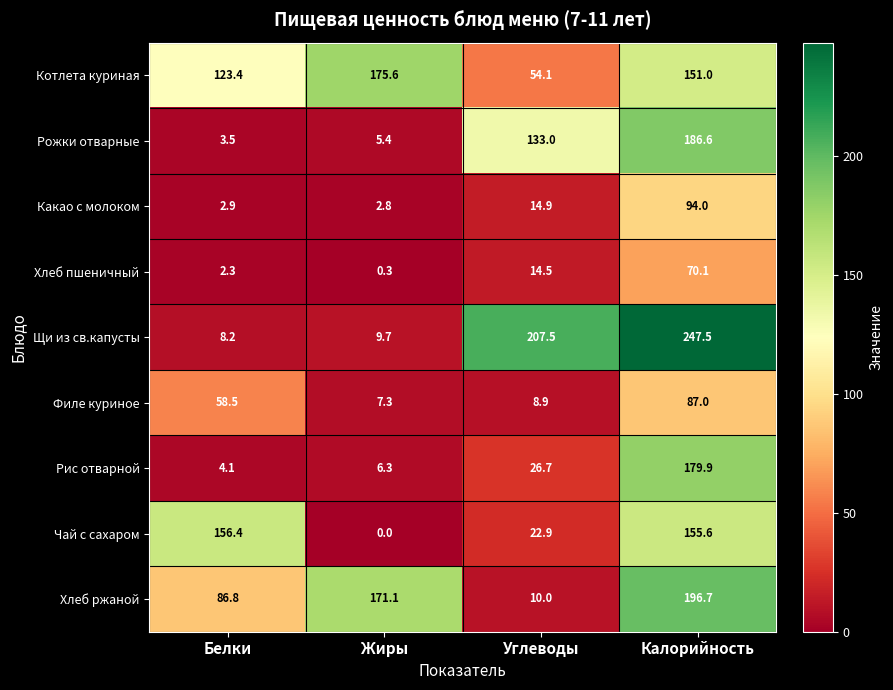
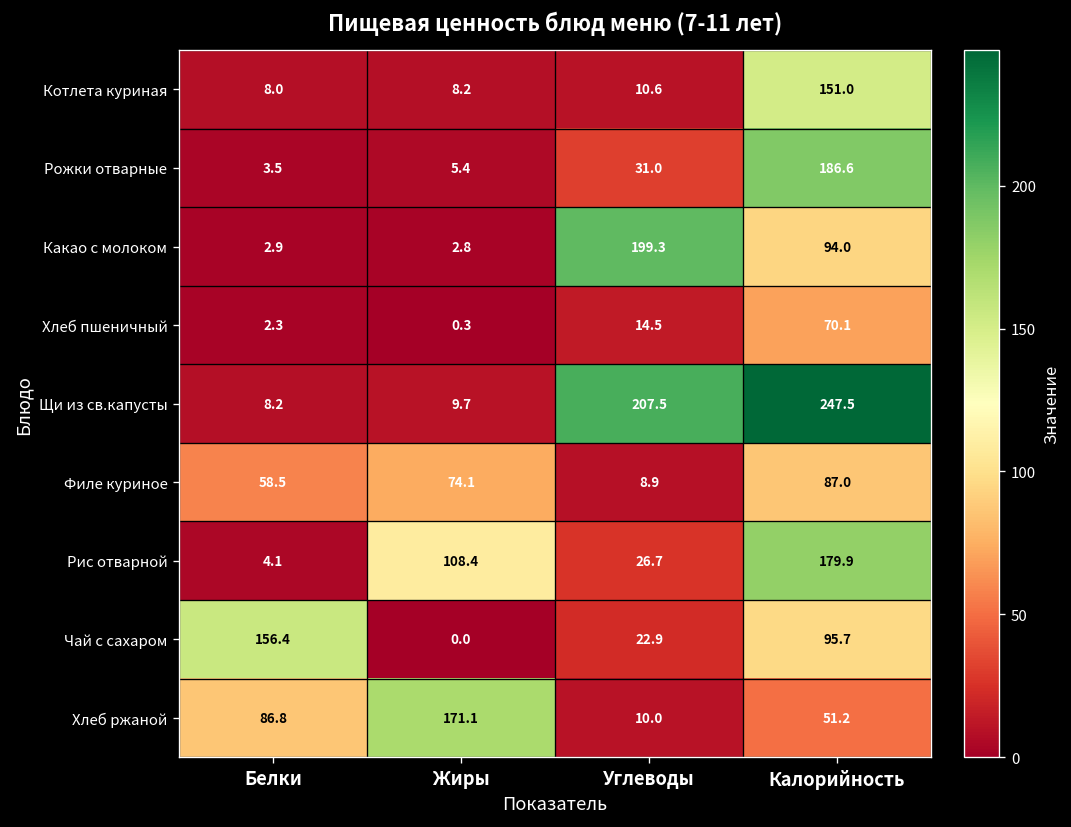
Котлета куриная, Белки: 123.4 -> 8.0
Котлета куриная, Жиры: 175.6 -> 8.2
Котлета куриная, Углеводы: 54.1 -> 10.6
Рожки отварные, Углеводы: 133.0 -> 31.0
Какао с молоком, Углеводы: 14.9 -> 199.3
Филе куриное, Жиры: 7.3 -> 74.1
Рис отварной, Жиры: 6.3 -> 108.4
Чай с сахаром, Калорийность: 155.6 -> 95.7
Хлеб ржаной, Калорийность: 196.7 -> 51.2
